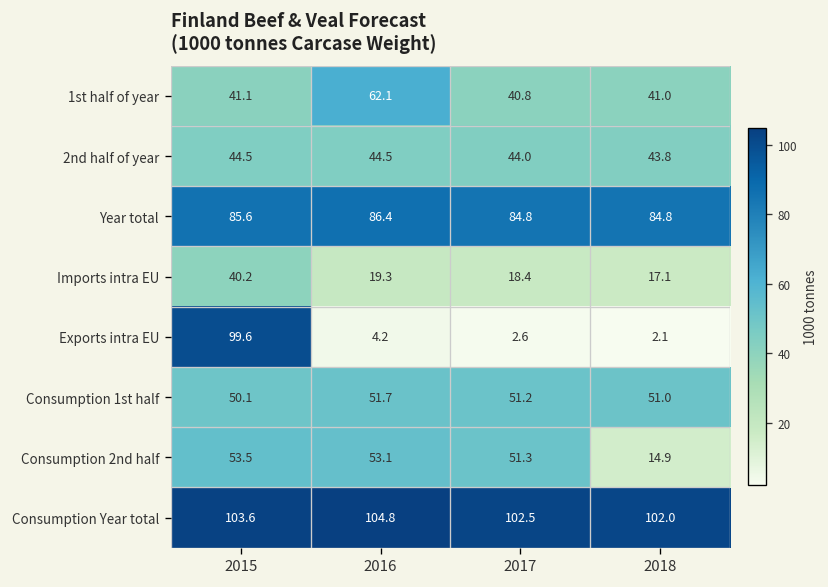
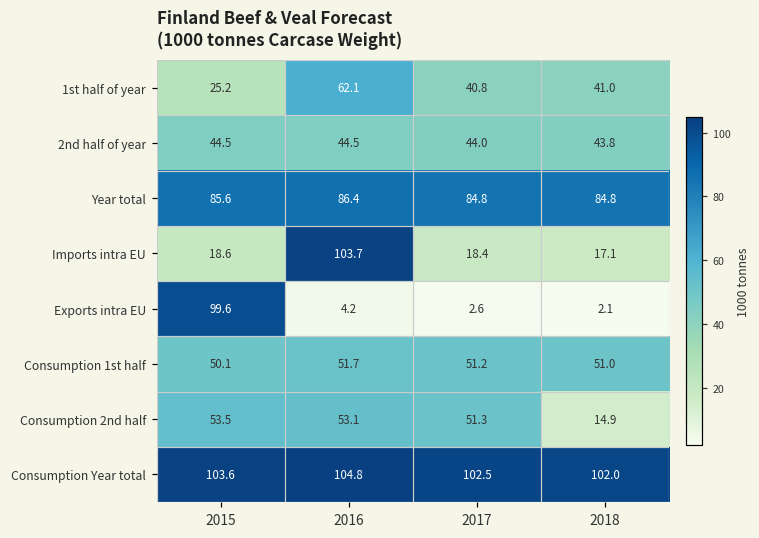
1st half of year, 2015: 41.1 -> 25.2
Imports intra EU, 2015: 40.2 -> 18.6
Imports intra EU, 2016: 19.3 -> 103.7
